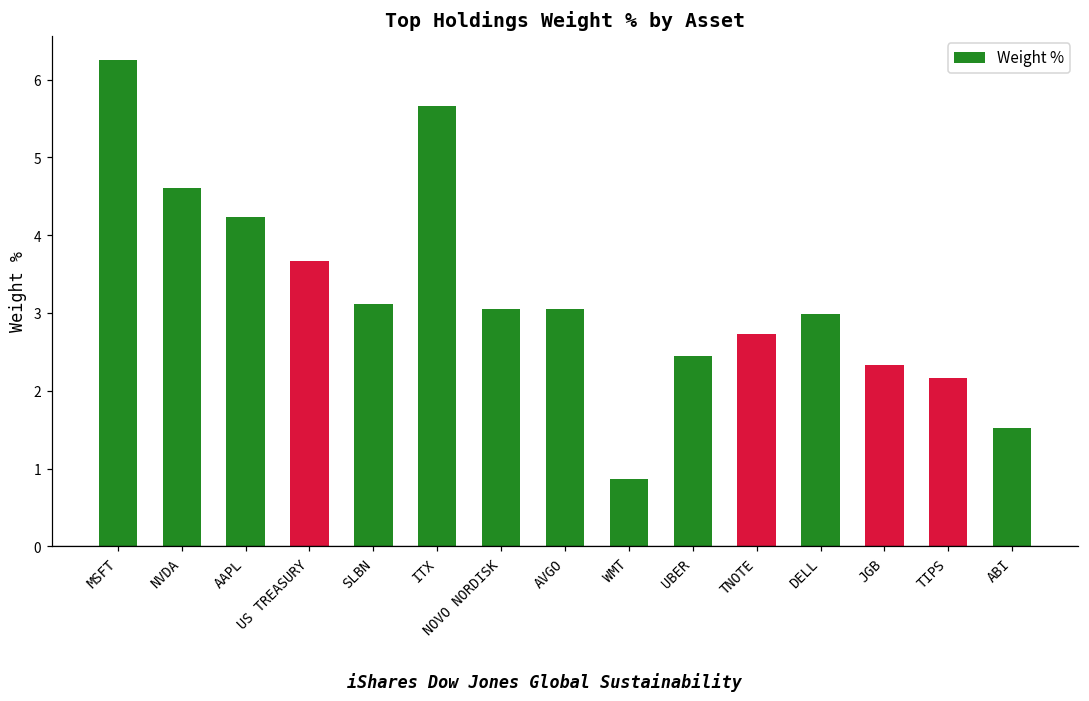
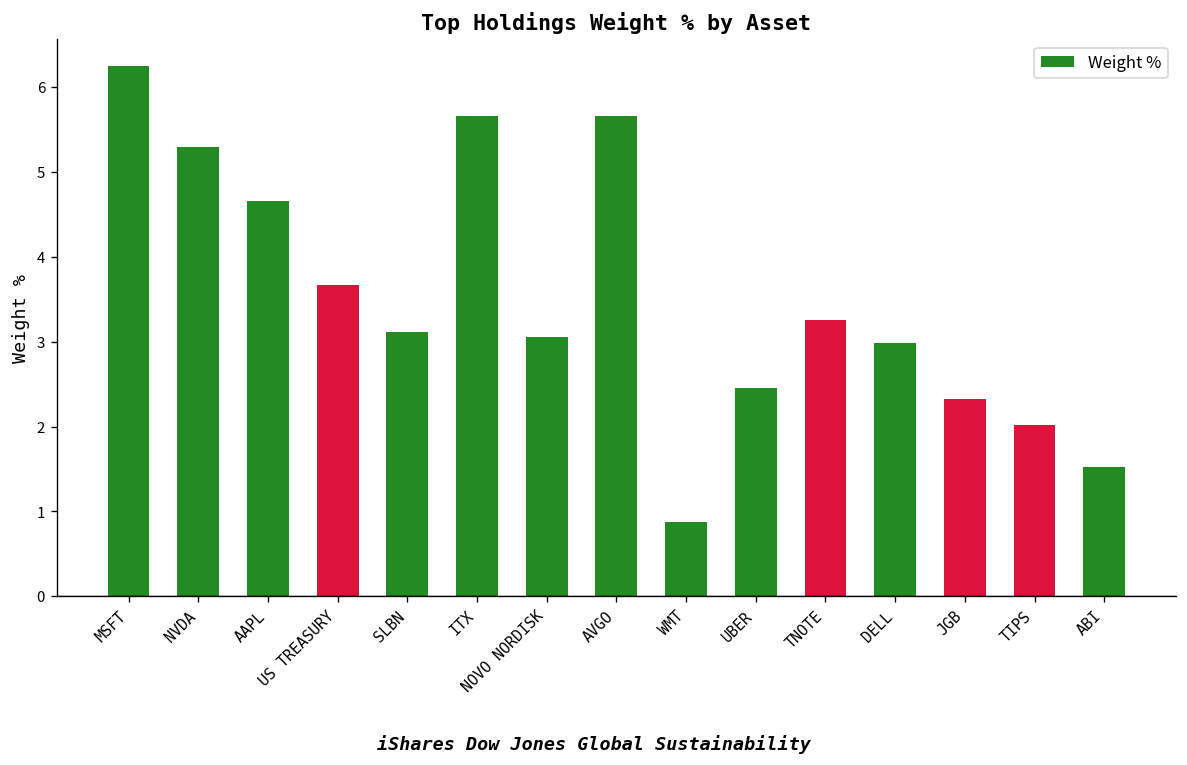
NVDA: 4.6 -> 5.3
AAPL: 4.2 -> 4.7
AVGO: 3.1 -> 5.7
TNOTE: 2.7 -> 3.3
TIPS: 2.2 -> 2.0
